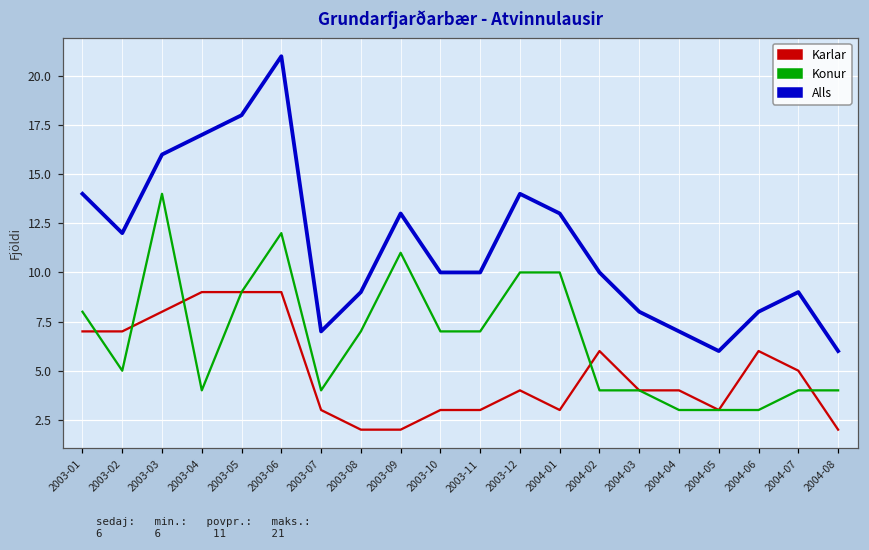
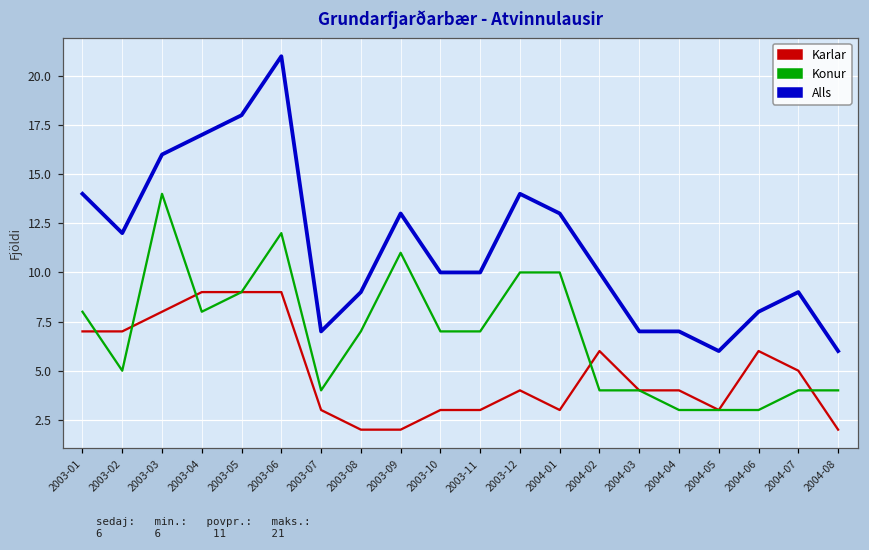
Konur, 2003-04: 4 -> 8
Alls, 2004-03: 8 -> 7
